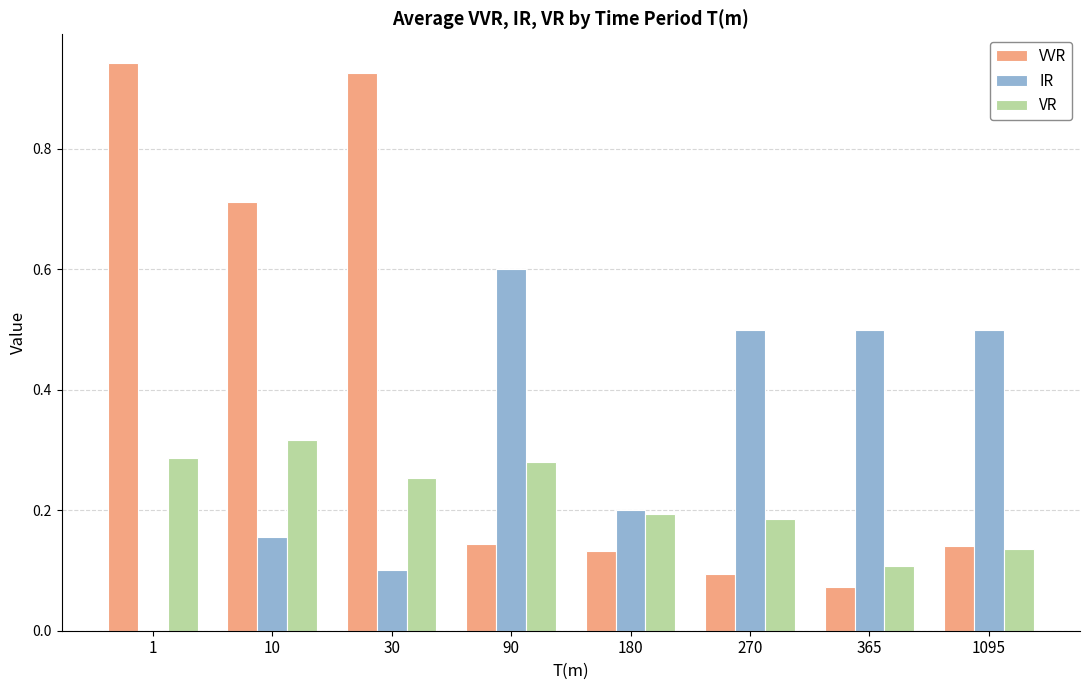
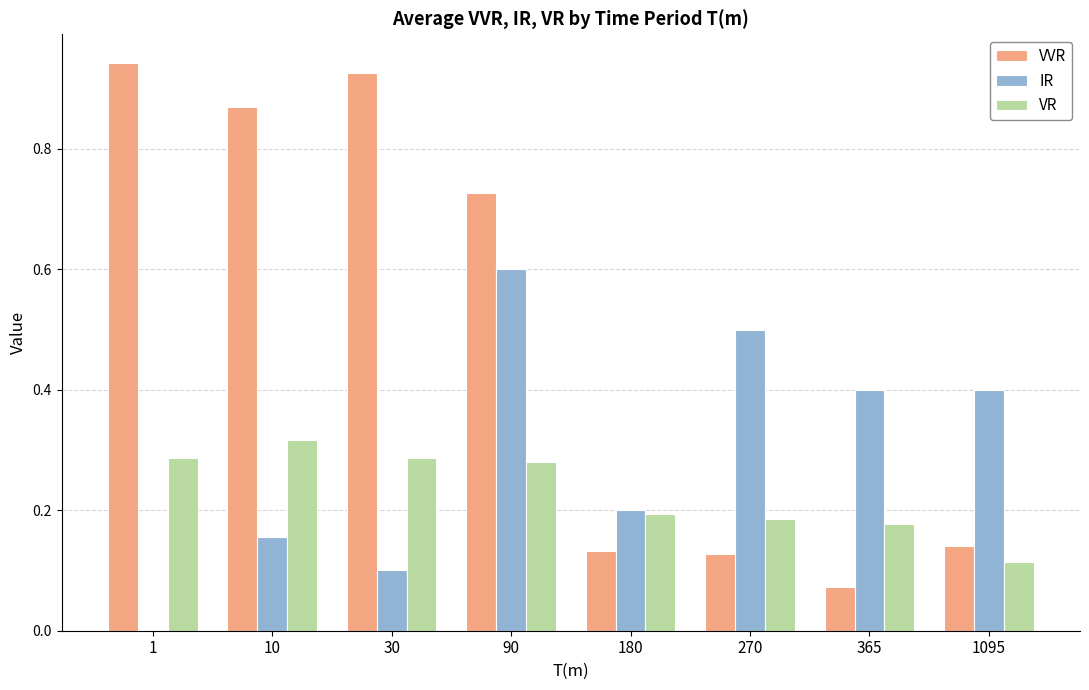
VVR, 10: 0.71 -> 0.87
VR, 30: 0.25 -> 0.29
VVR, 90: 0.14 -> 0.73
VVR, 270: 0.09 -> 0.13
IR, 365: 0.5 -> 0.4
VR, 365: 0.11 -> 0.18
IR, 1095: 0.5 -> 0.4
VR, 1095: 0.13 -> 0.11
